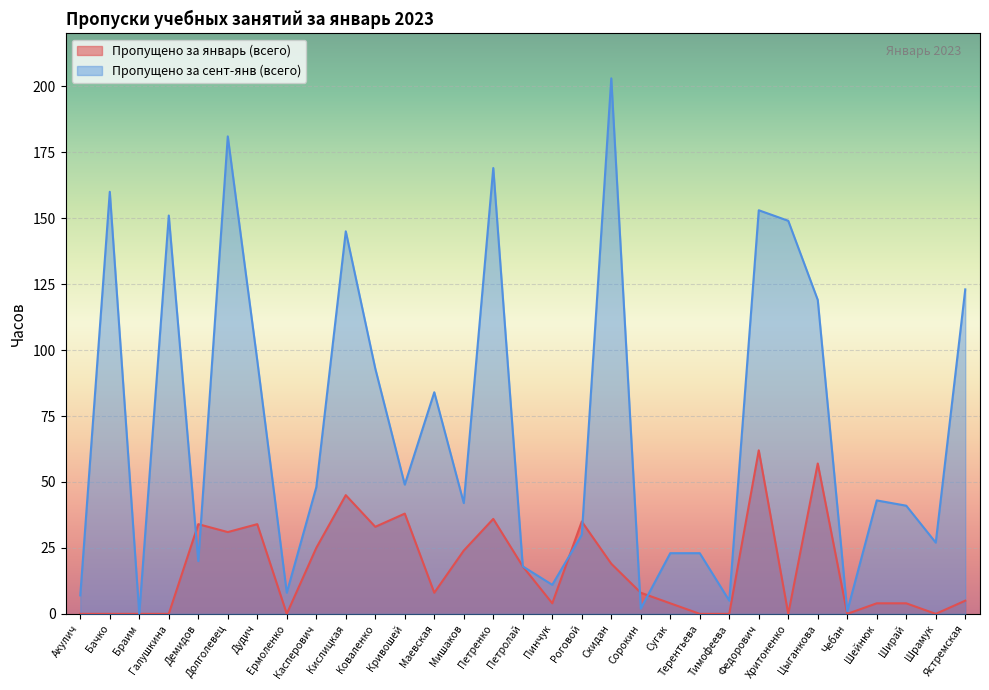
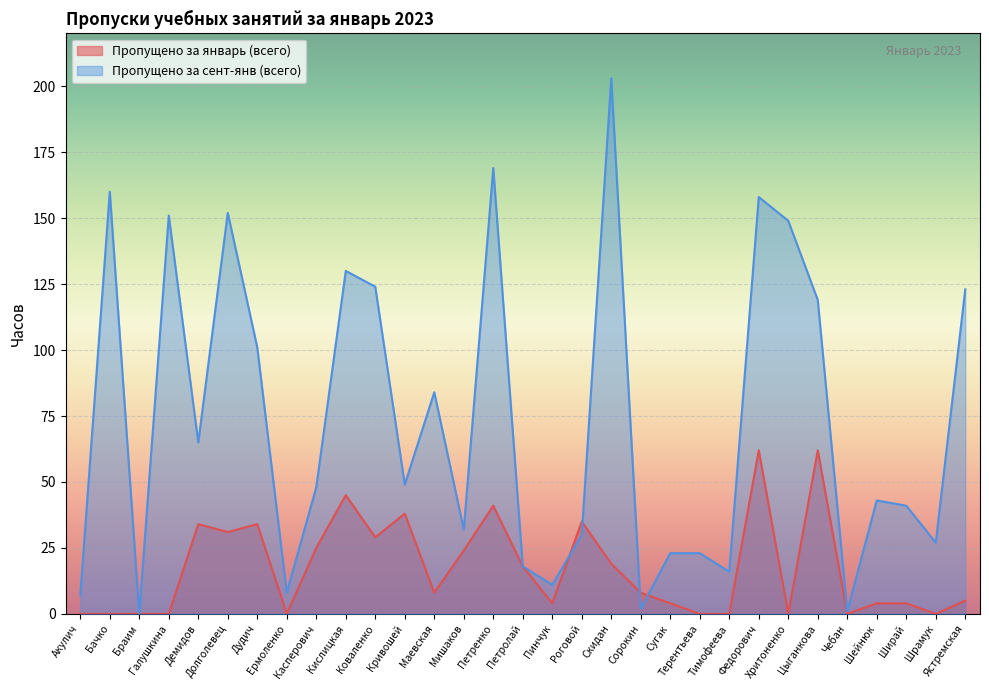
Пропущено за сент-янв (всего), Демидов: 20 -> 65
Пропущено за сент-янв (всего), Долголевец: 181 -> 152
Пропущено за сент-янв (всего), Дудич: 96 -> 101
Пропущено за сент-янв (всего), Кислицкая: 145 -> 130
Пропущено за январь (всего), Коваленко: 33 -> 29
Пропущено за сент-янв (всего), Коваленко: 93 -> 124
Пропущено за сент-янв (всего), Мишаков: 42 -> 32
Пропущено за январь (всего), Петренко: 36 -> 41
Пропущено за сент-янв (всего), Тимофеева: 5 -> 16
Пропущено за сент-янв (всего), Федорович: 153 -> 158
Пропущено за январь (всего), Цыганкова: 57 -> 62
